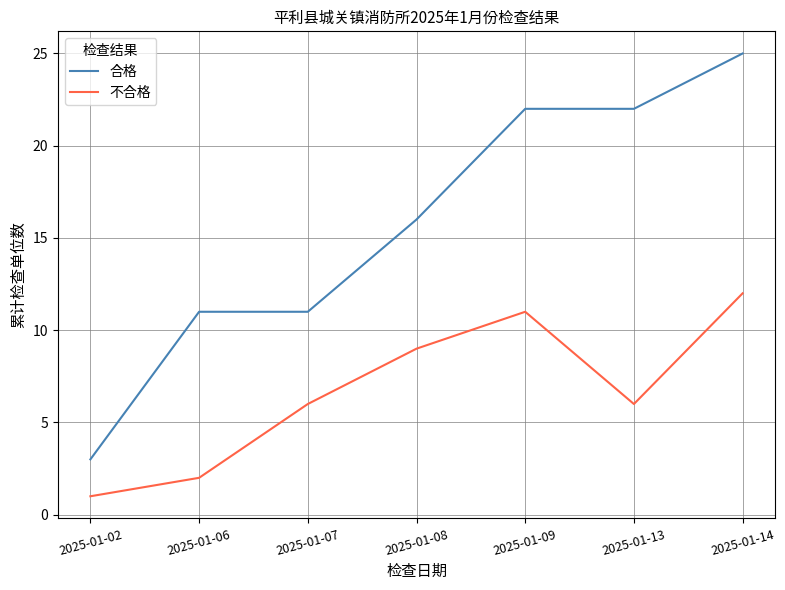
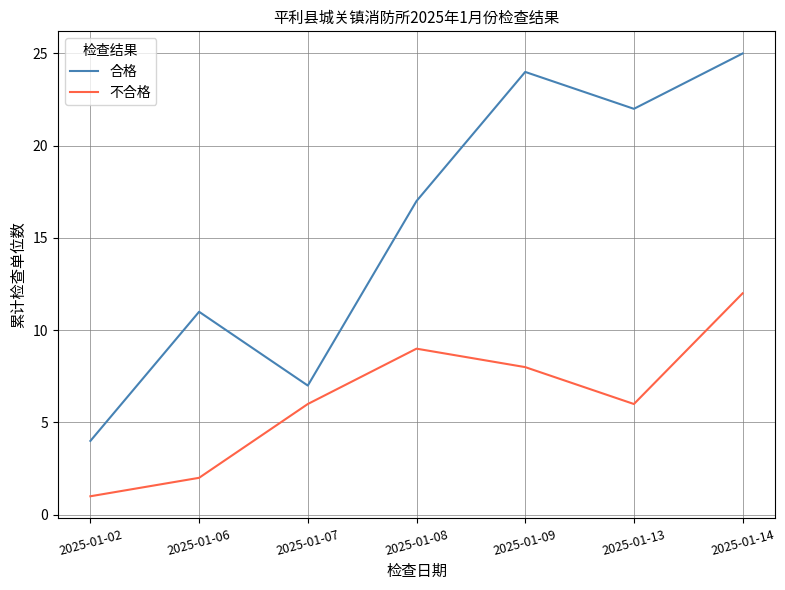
合格, 2025-01-02: 3 -> 4
合格, 2025-01-07: 11 -> 7
合格, 2025-01-08: 16 -> 17
合格, 2025-01-09: 22 -> 24
不合格, 2025-01-09: 11 -> 8
